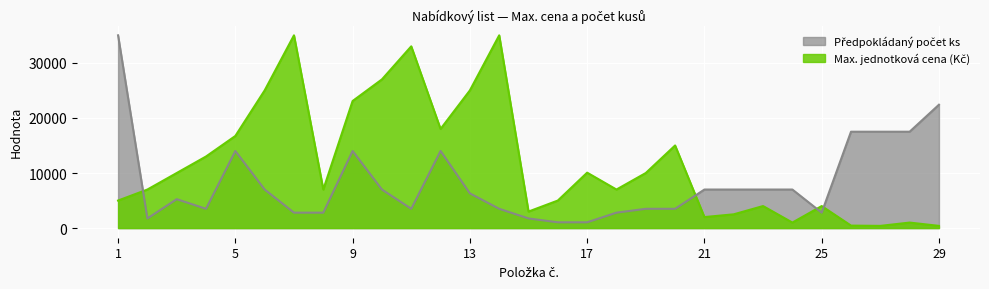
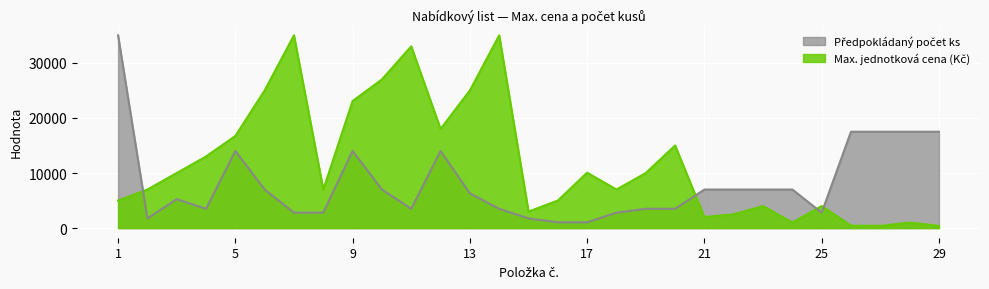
Předpokládaný počet ks, 29: 22000 -> 18000
